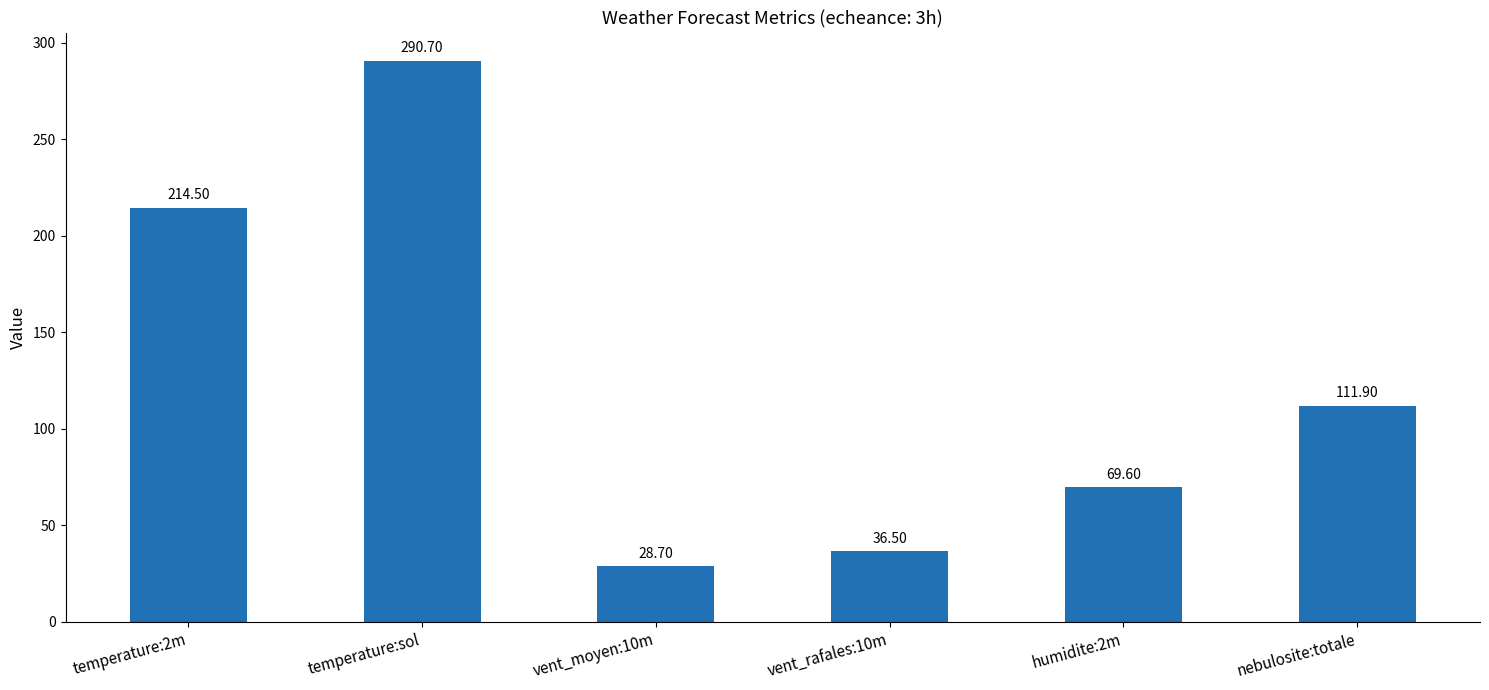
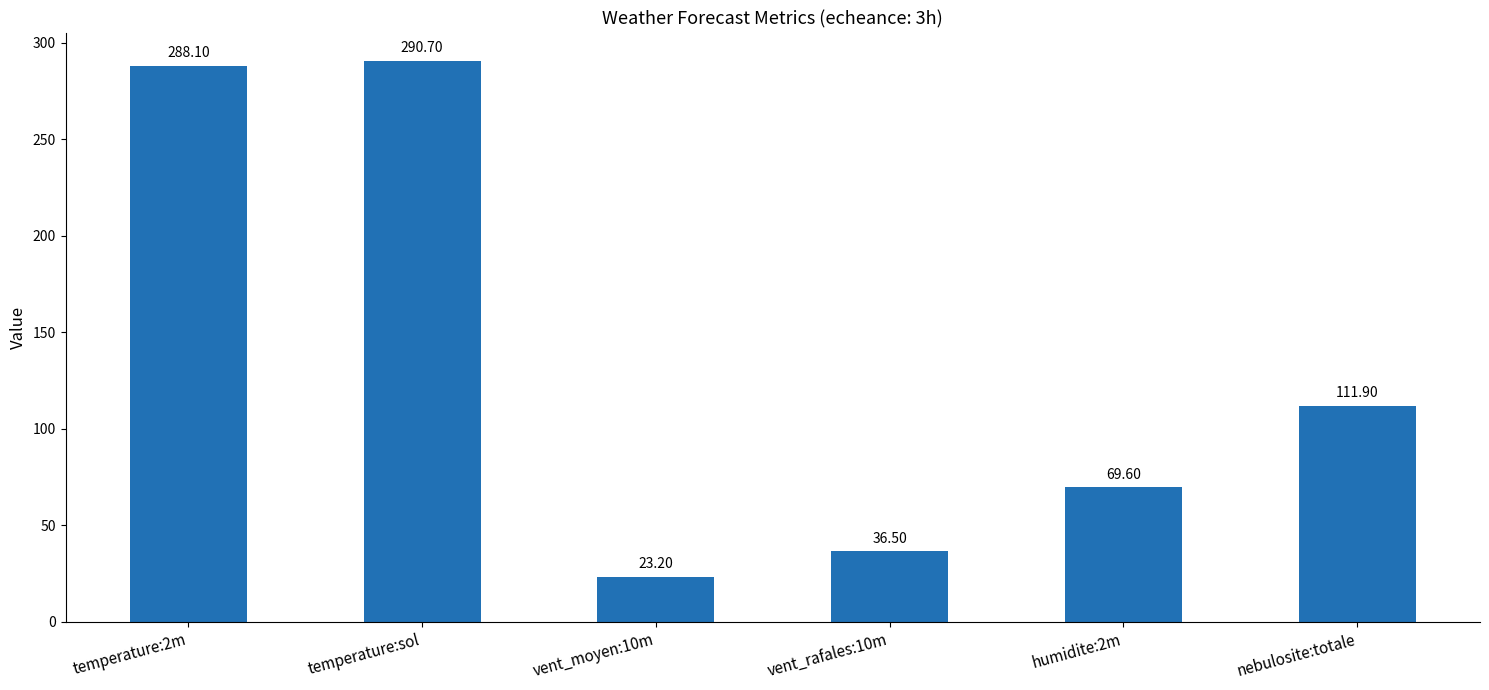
temperature:2m: 214.50 -> 288.10
vent_moyen:10m: 28.70 -> 23.20
